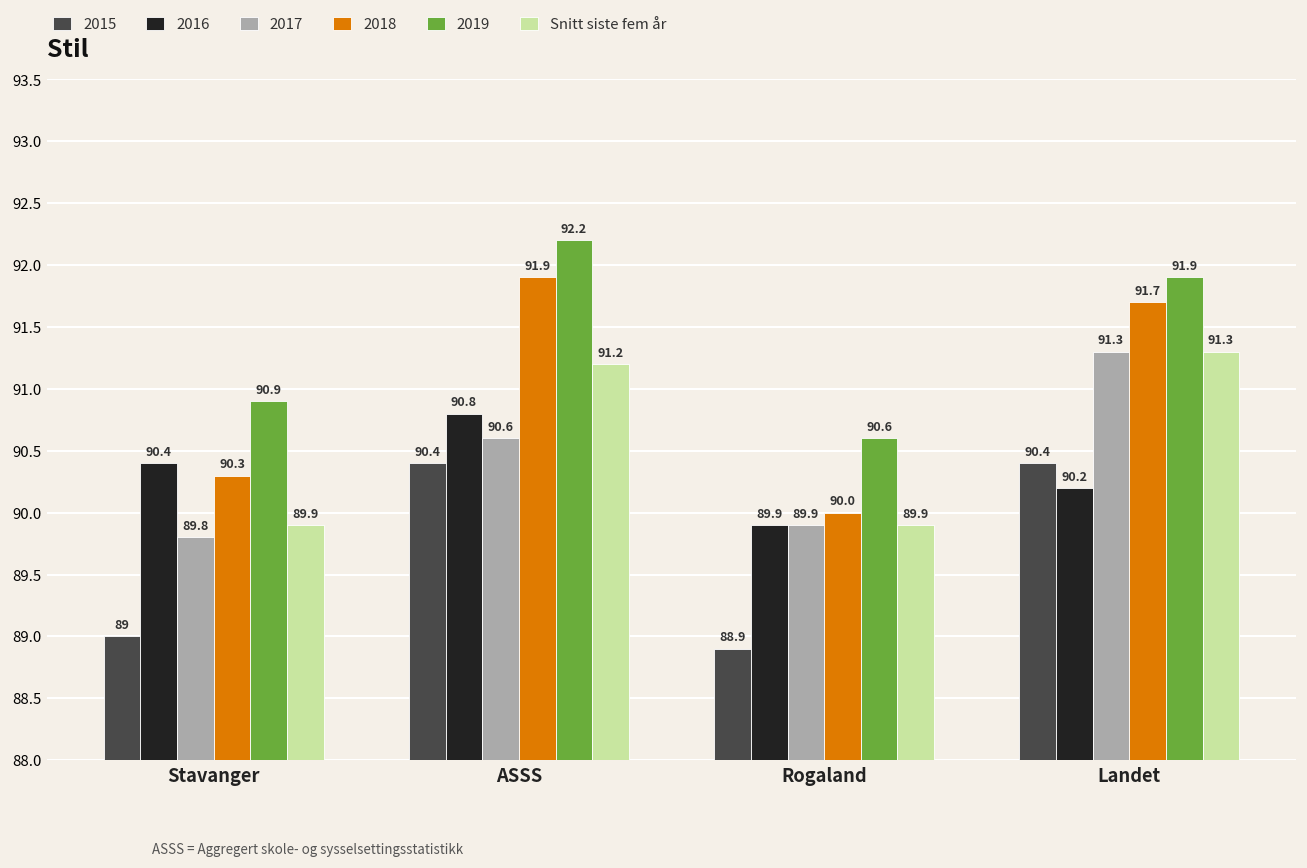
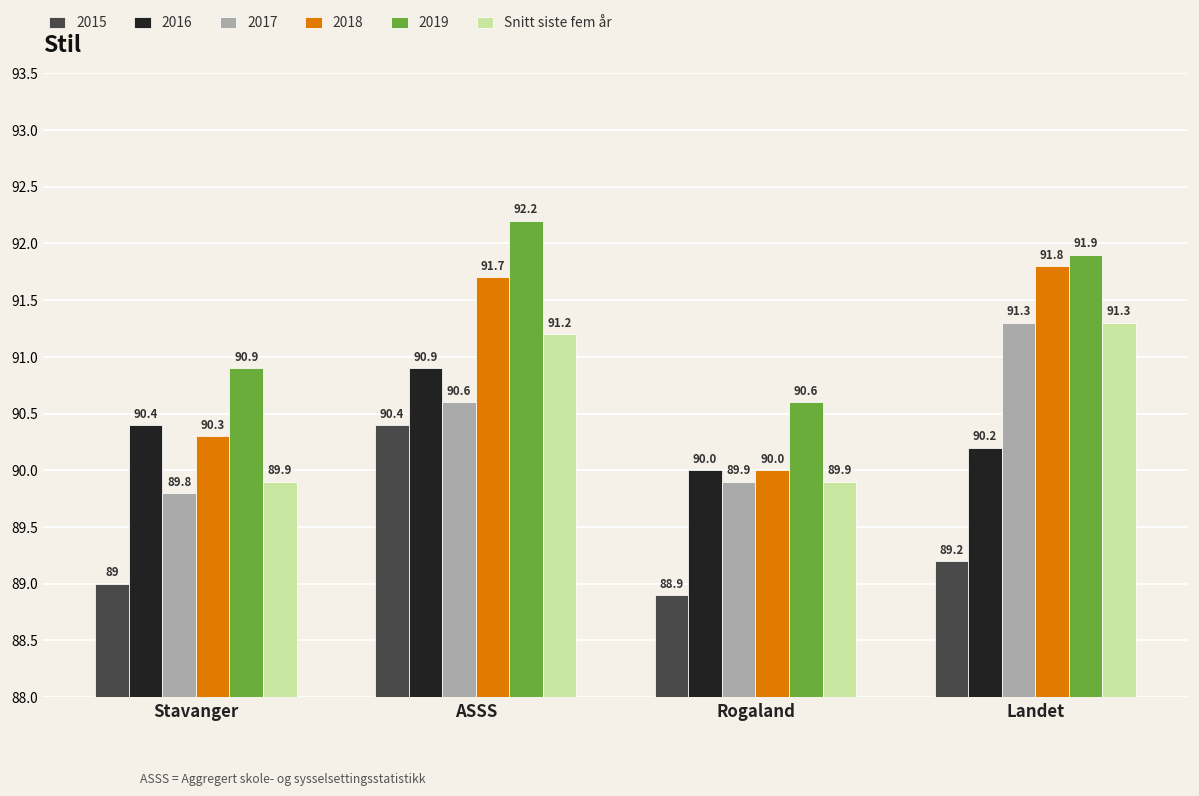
2016, ASSS: 90.8 -> 90.9
2018, ASSS: 91.9 -> 91.7
2016, Rogaland: 89.9 -> 90.0
2015, Landet: 90.4 -> 89.2
2018, Landet: 91.7 -> 91.8
